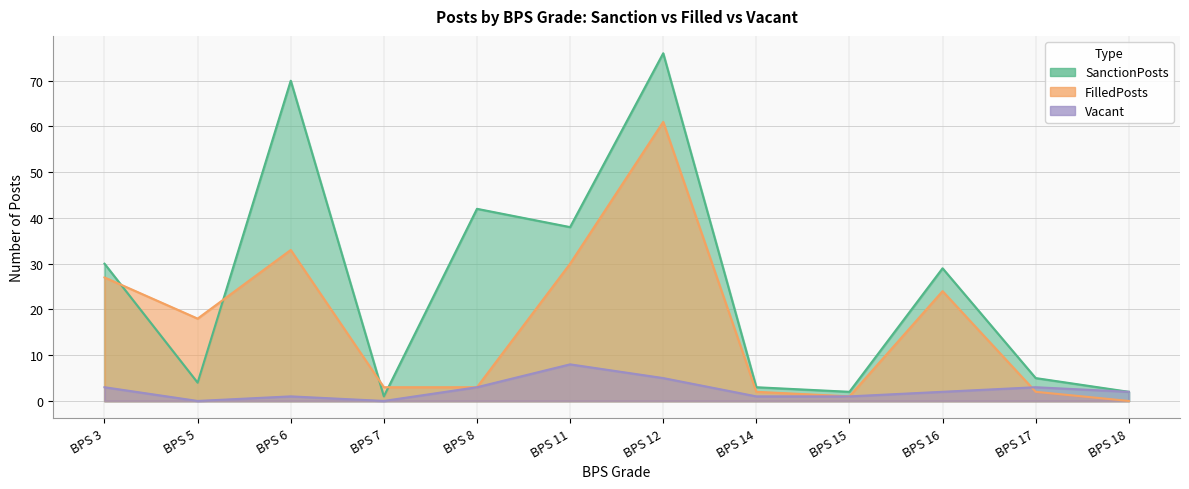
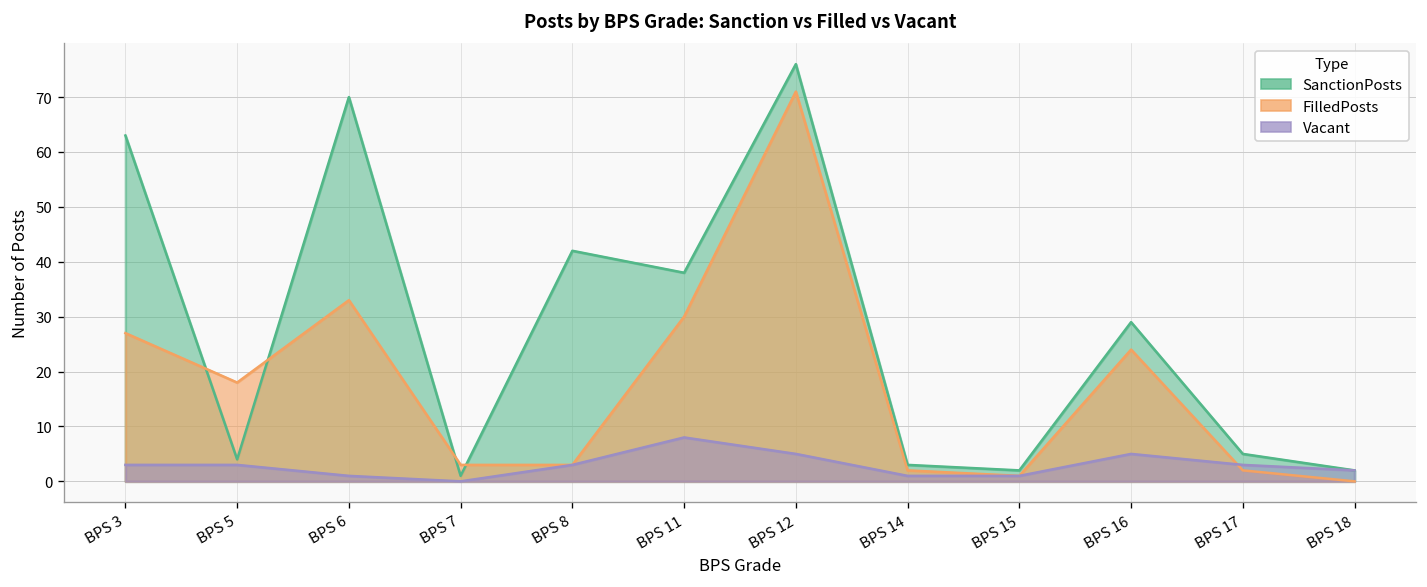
SanctionPosts, BPS 3: 30 -> 63
Vacant, BPS 5: 0 -> 3
FilledPosts, BPS 12: 61 -> 71
Vacant, BPS 16: 2 -> 5
